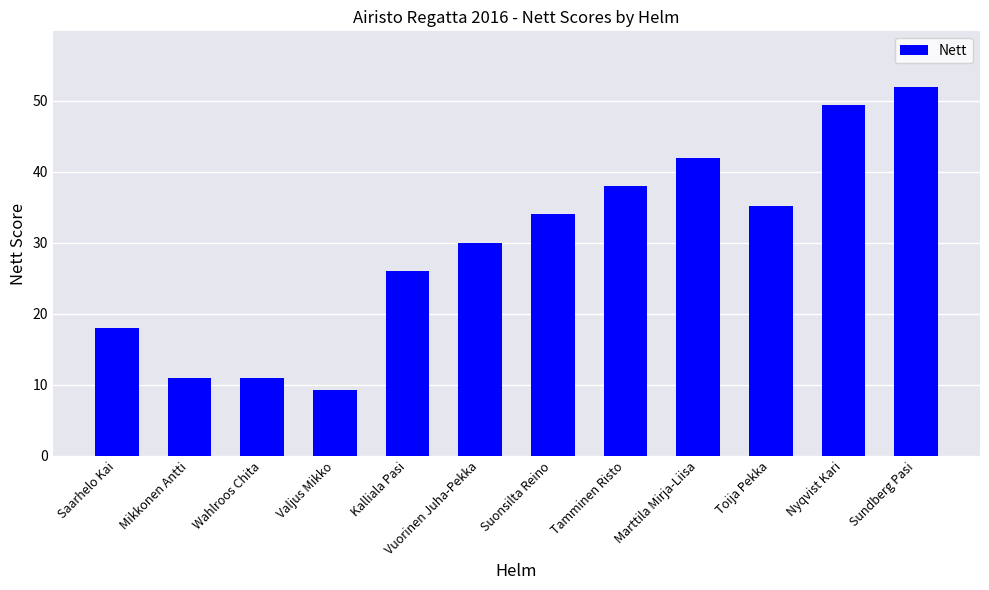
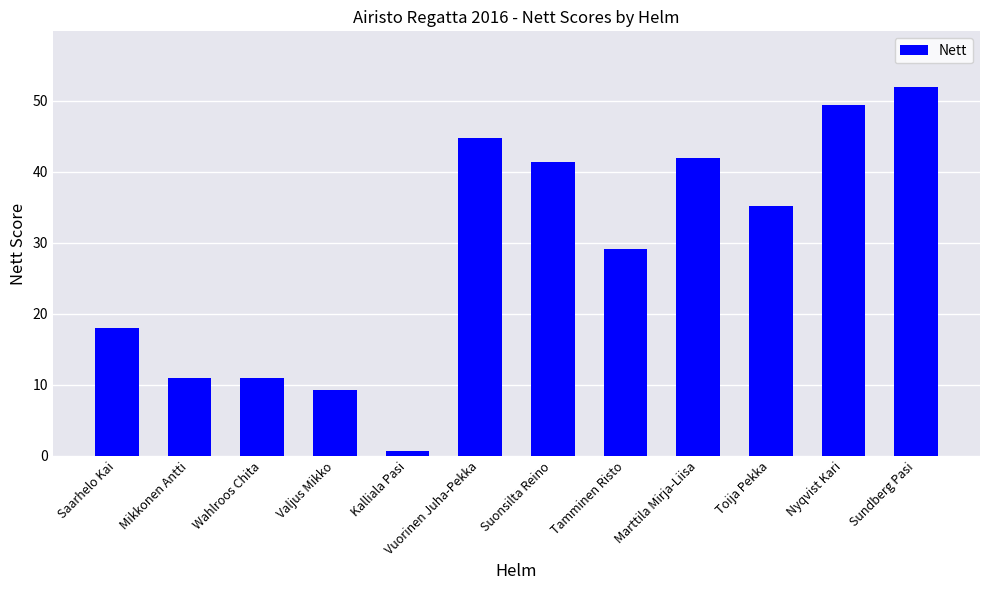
Kalliala Pasi: 26 -> 1
Vuorinen Juha-Pekka: 30 -> 45
Suonsilta Reino: 34 -> 41
Tamminen Risto: 38 -> 29
